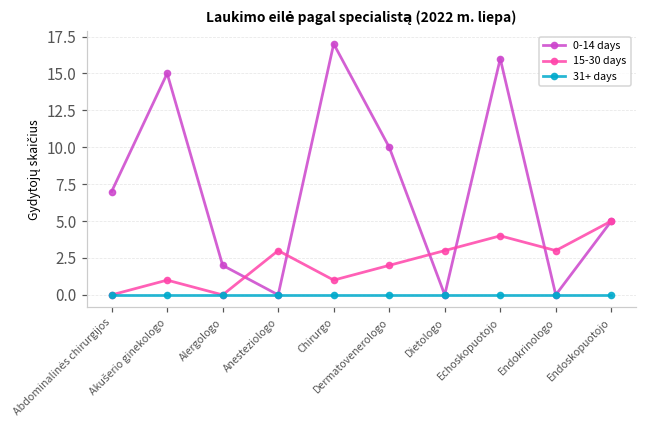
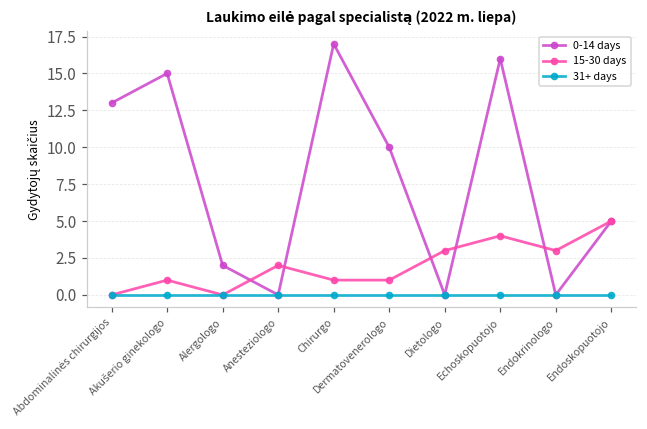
0-14 days, Abdominalinės chirurgijos: 7 -> 13
15-30 days, Anesteziologo: 3 -> 2
15-30 days, Dermatovenerologo: 2 -> 1
